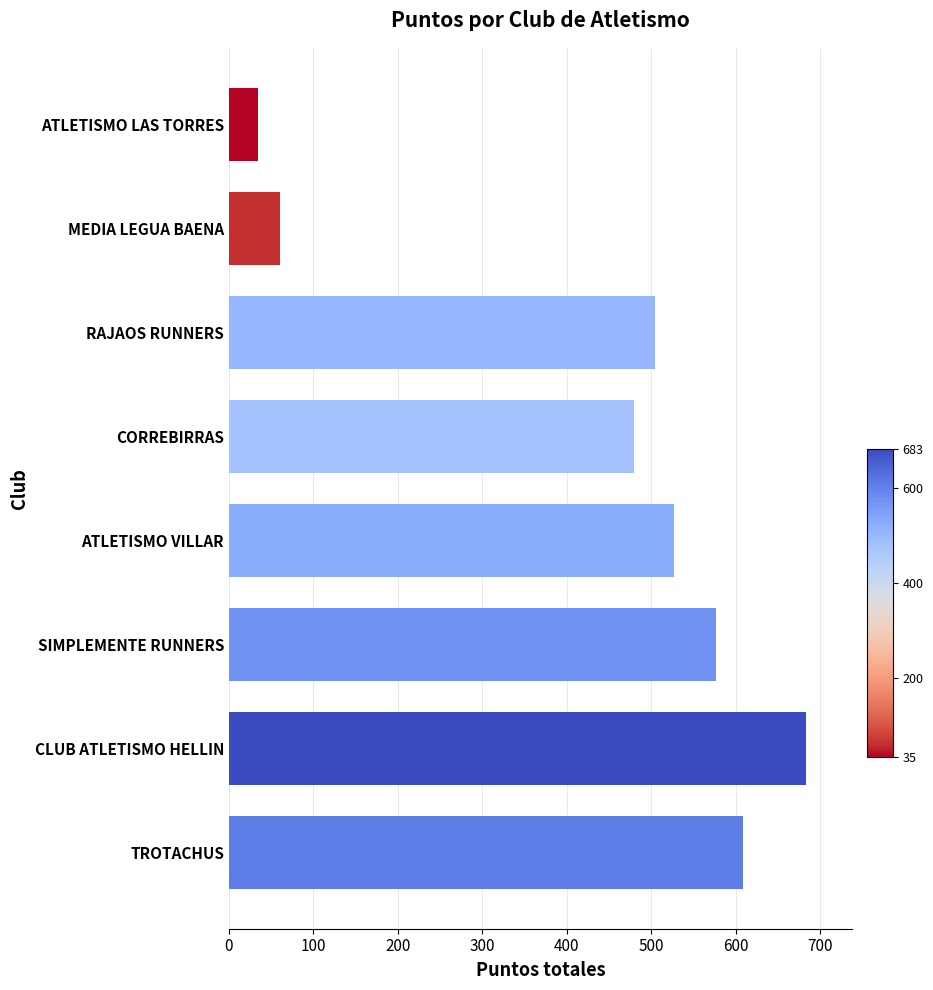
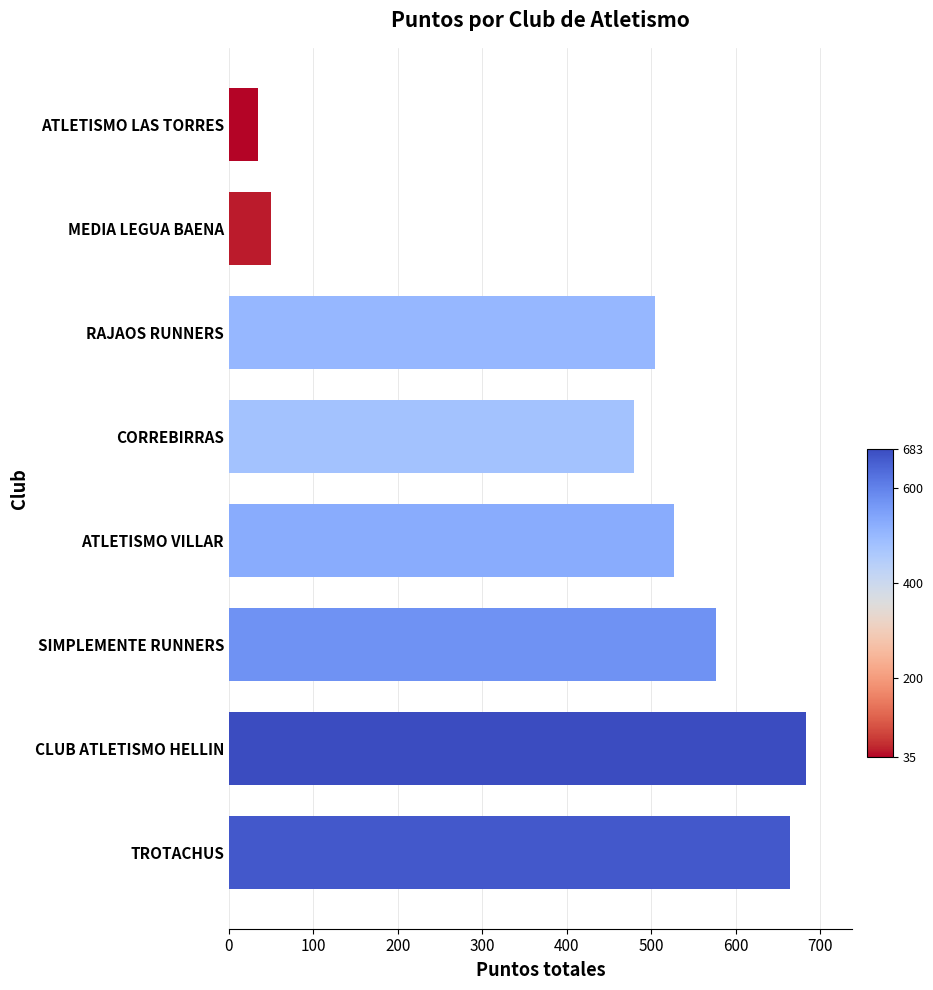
MEDIA LEGUA BAENA: 60 -> 50
TROTACHUS: 610 -> 660
